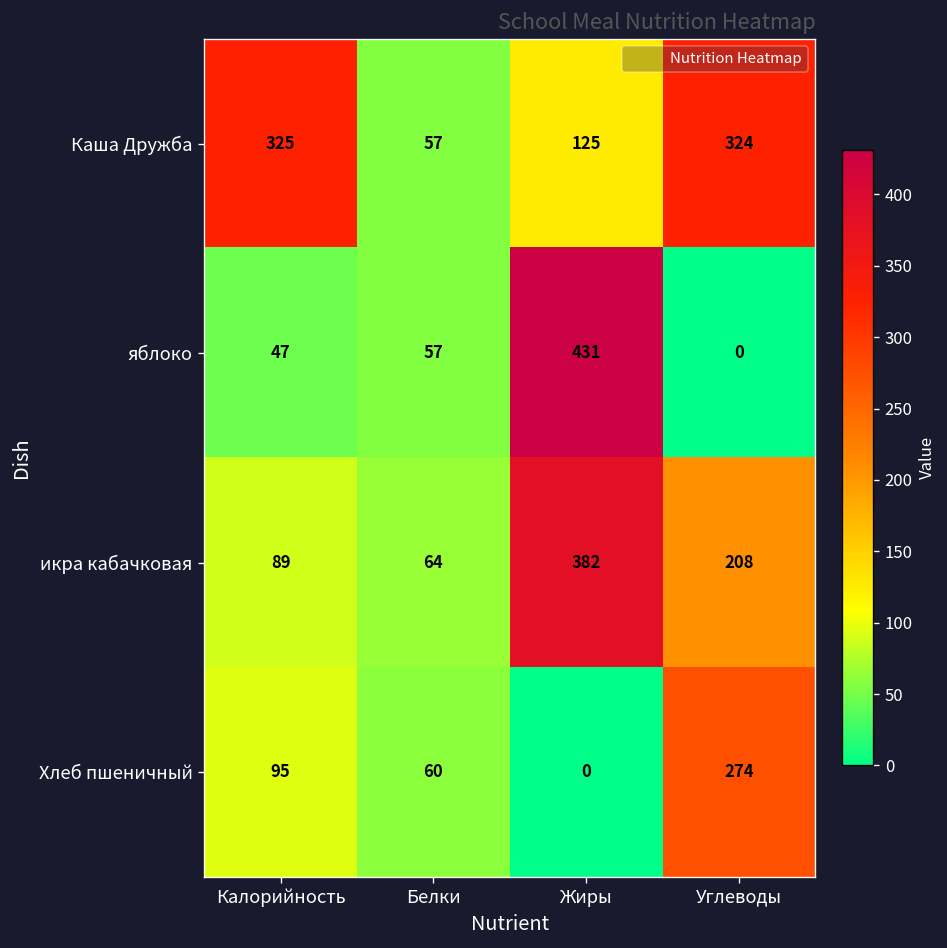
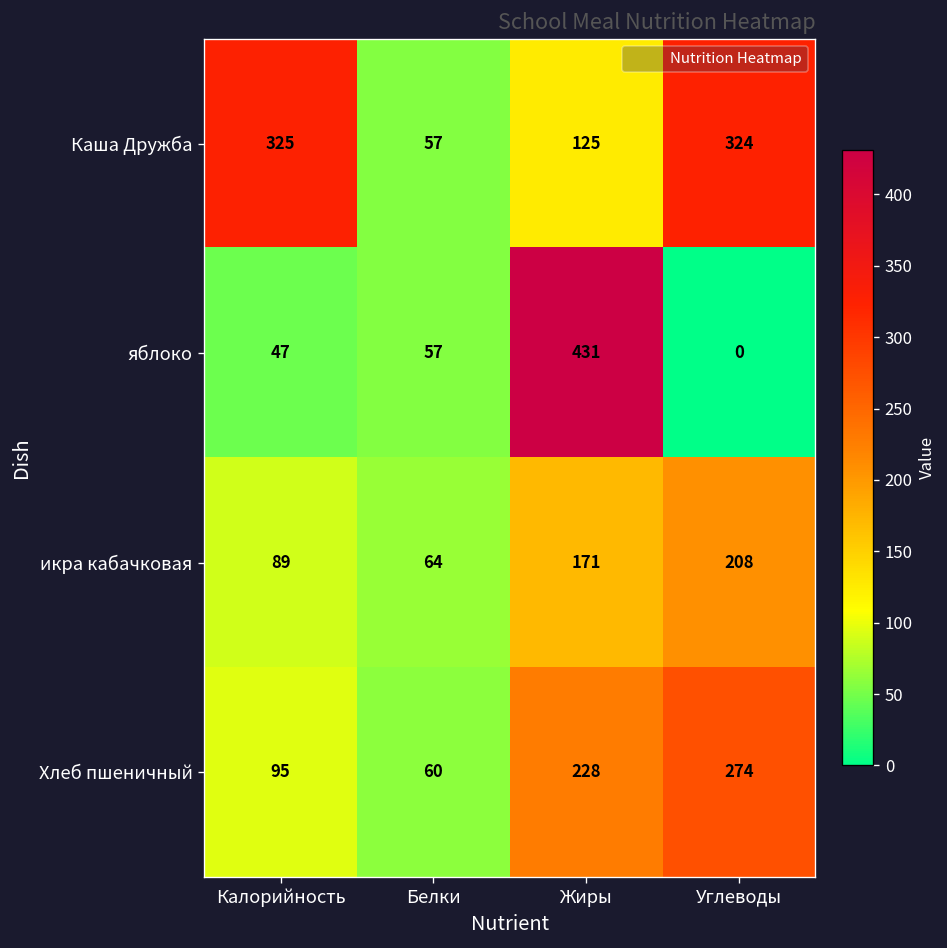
икра кабачковая, Жиры: 382 -> 171
Хлеб пшеничный, Жиры: 0 -> 228
